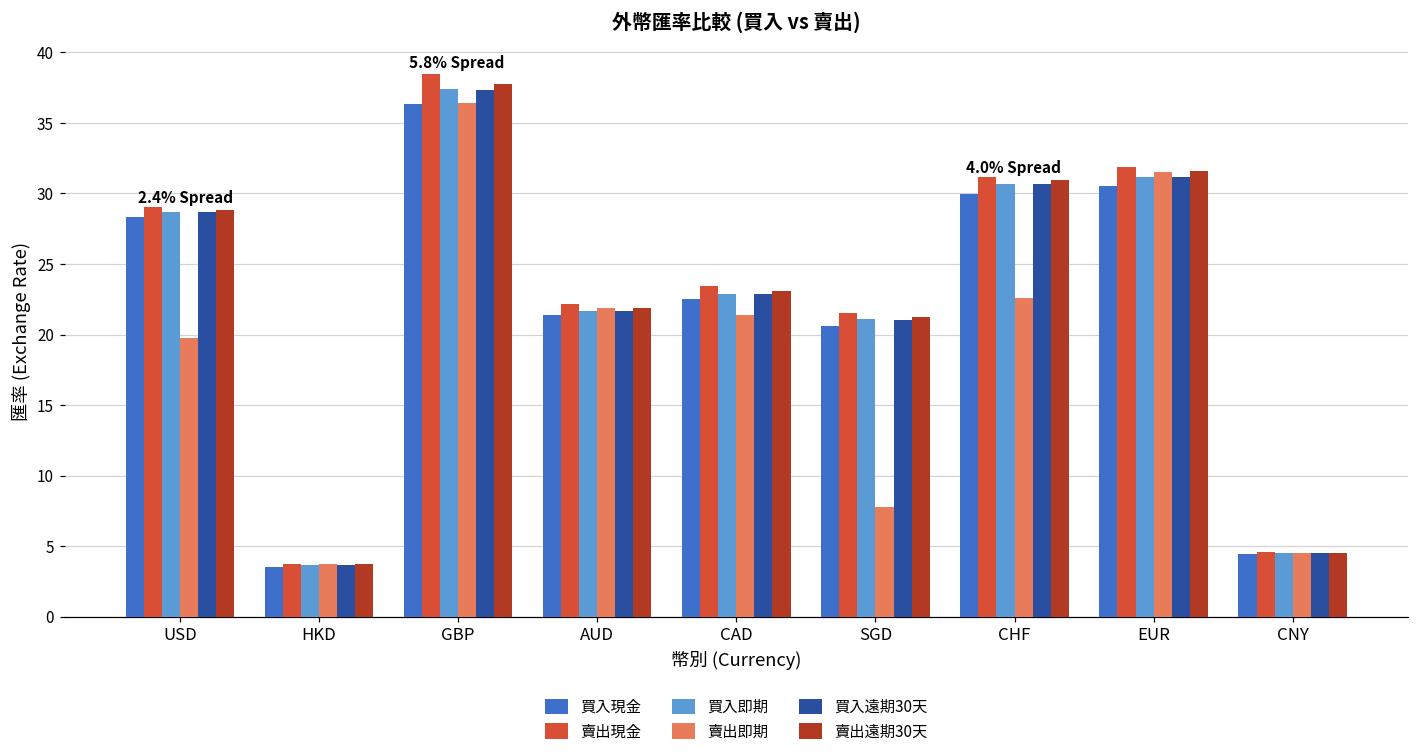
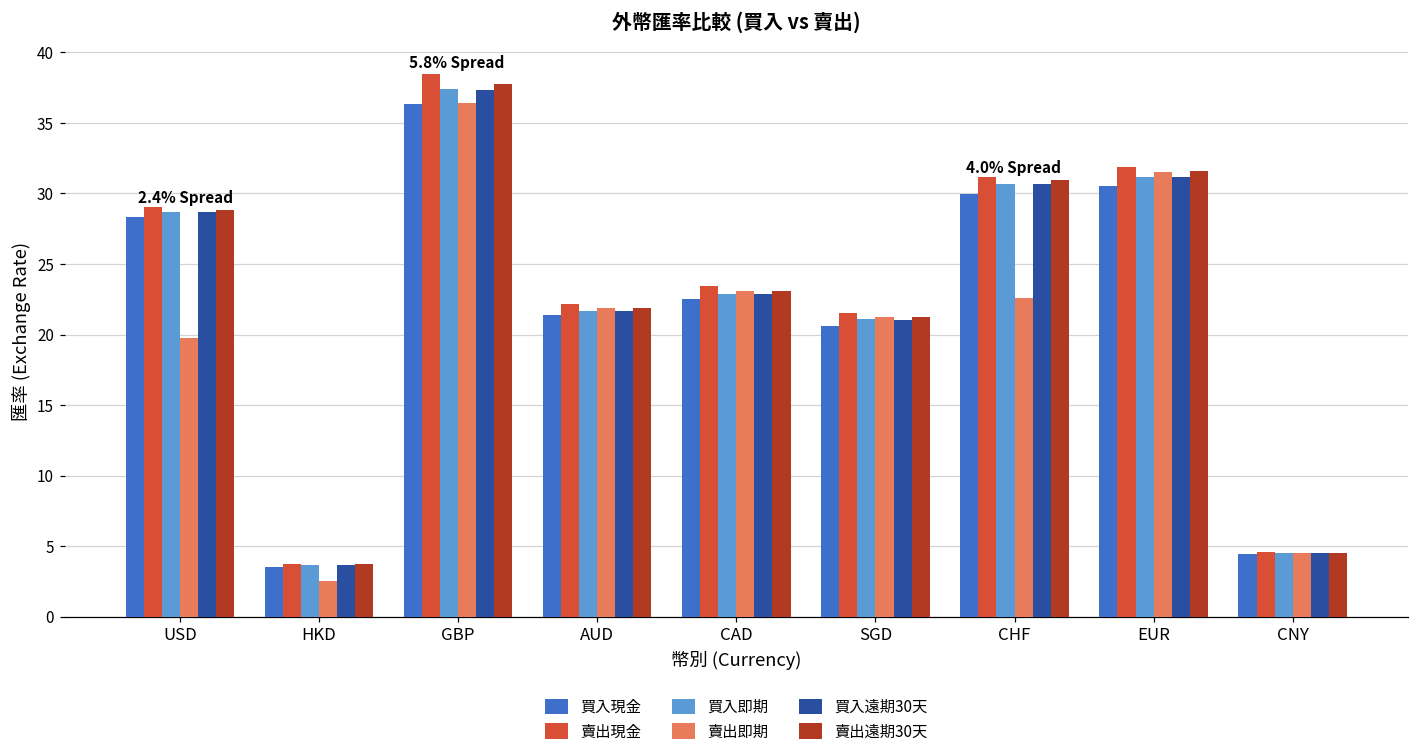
賣出即期, HKD: 3.7 -> 2.5
賣出即期, CAD: 21.4 -> 23.1
賣出即期, SGD: 7.7 -> 21.3
